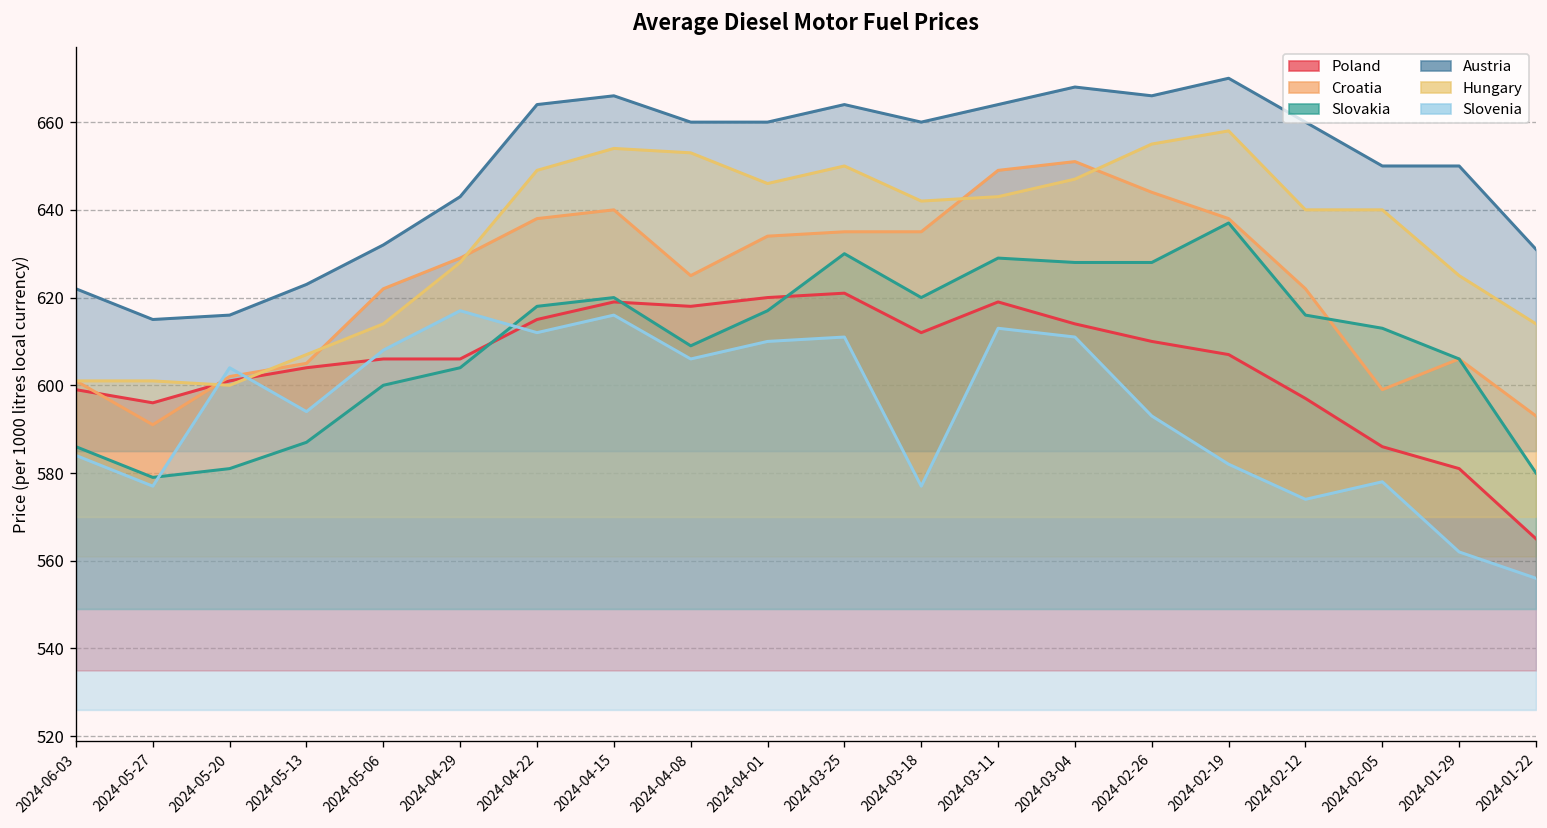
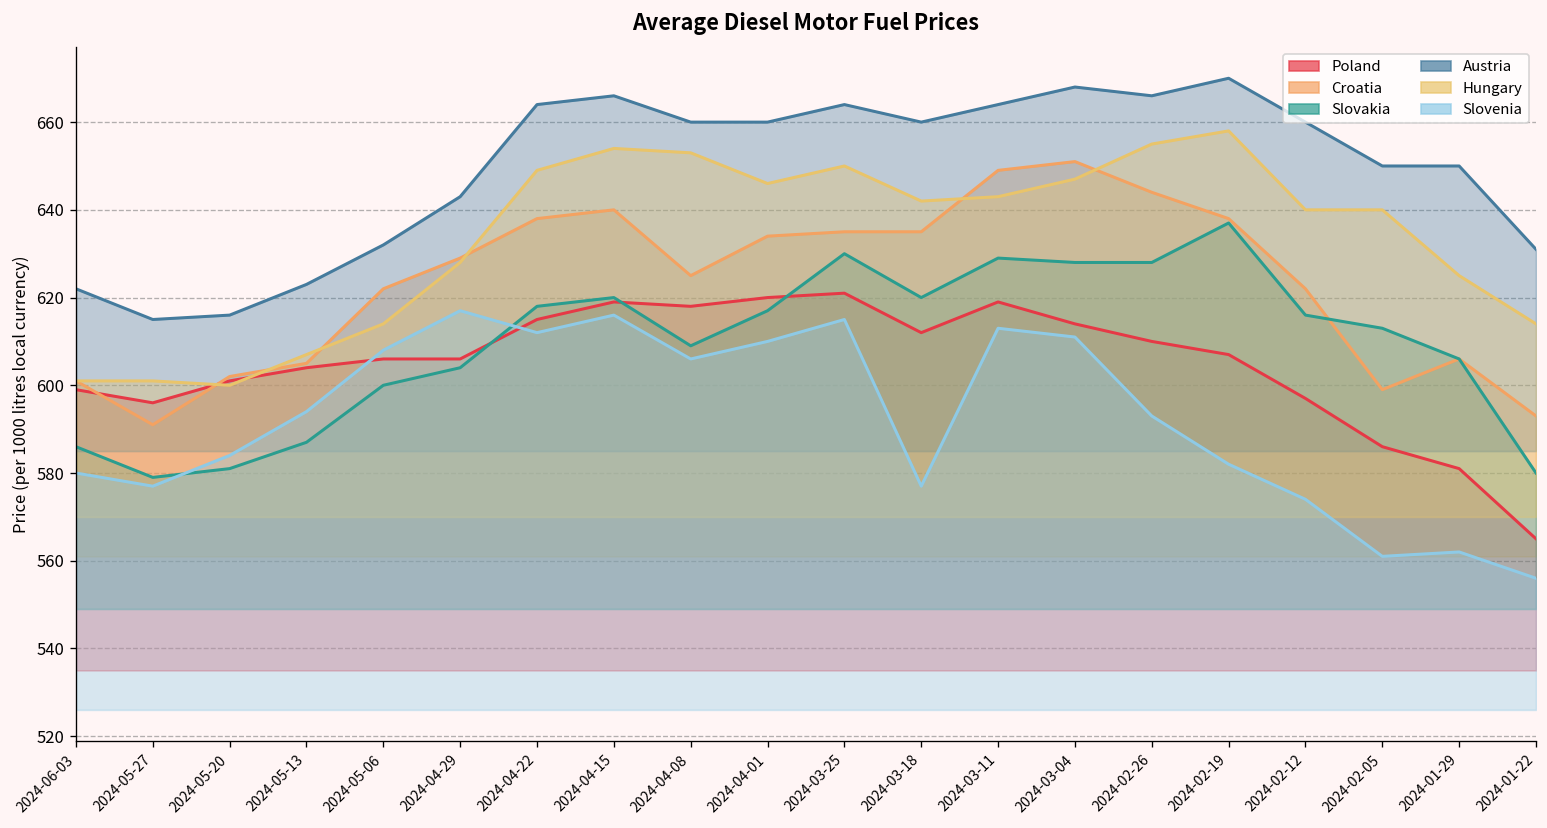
Slovenia, 2024-06-03: 584 -> 580
Slovenia, 2024-05-20: 604 -> 584
Slovenia, 2024-03-25: 611 -> 615
Slovenia, 2024-02-05: 578 -> 561
